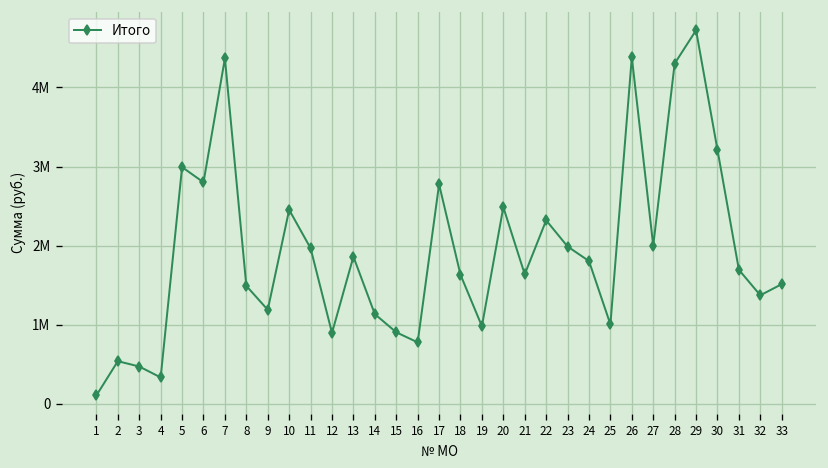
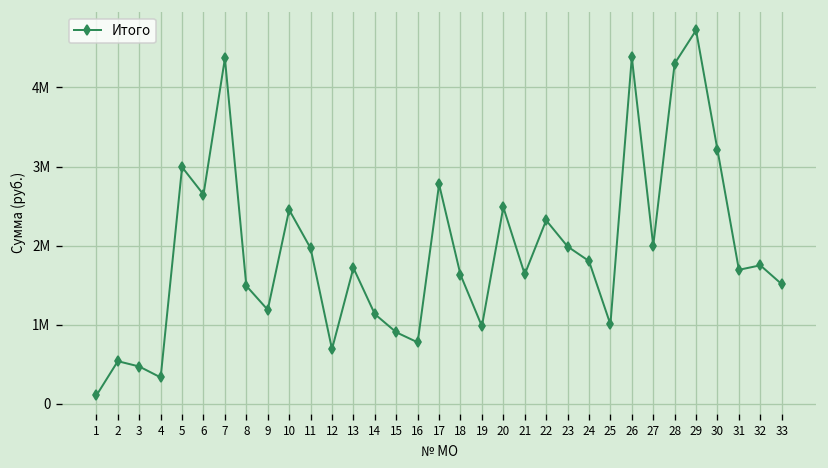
6: 2.8М -> 2.6М
12: 0.9М -> 0.7М
13: 1.9М -> 1.7М
32: 1.4М -> 1.8М
